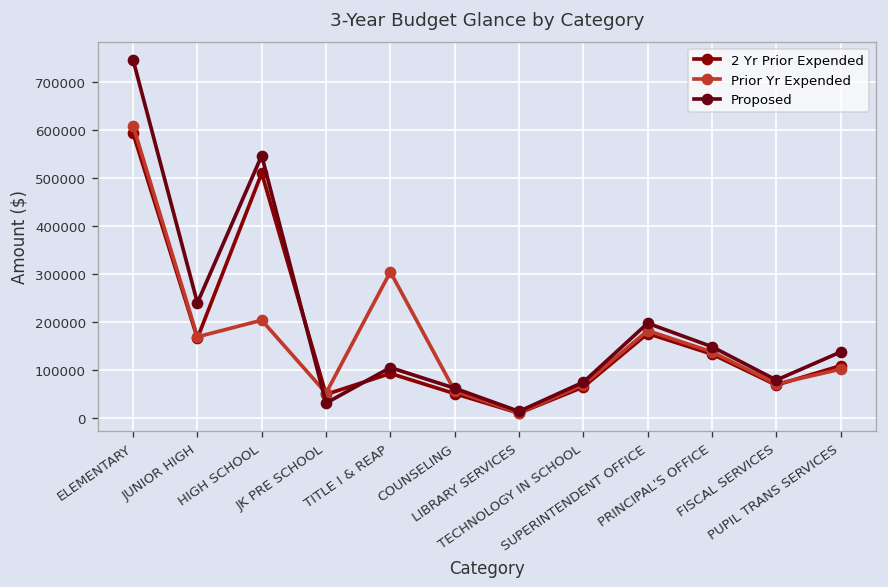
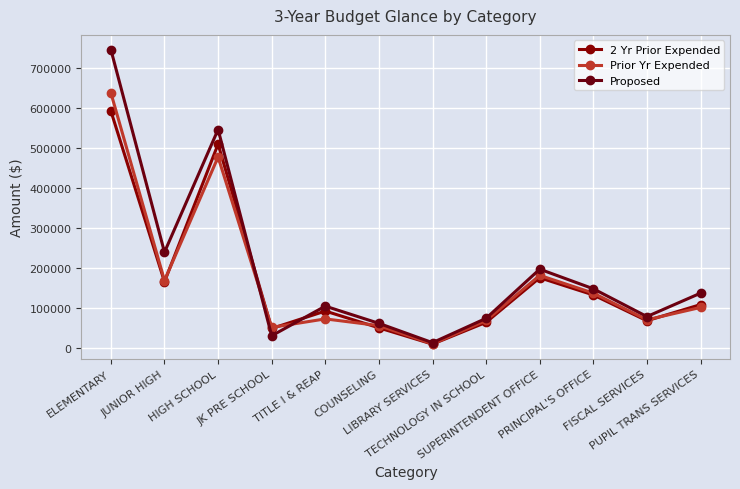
Prior Yr Expended, ELEMENTARY: 610000 -> 640000
Prior Yr Expended, HIGH SCHOOL: 200000 -> 480000
Prior Yr Expended, TITLE I & REAP: 300000 -> 70000
